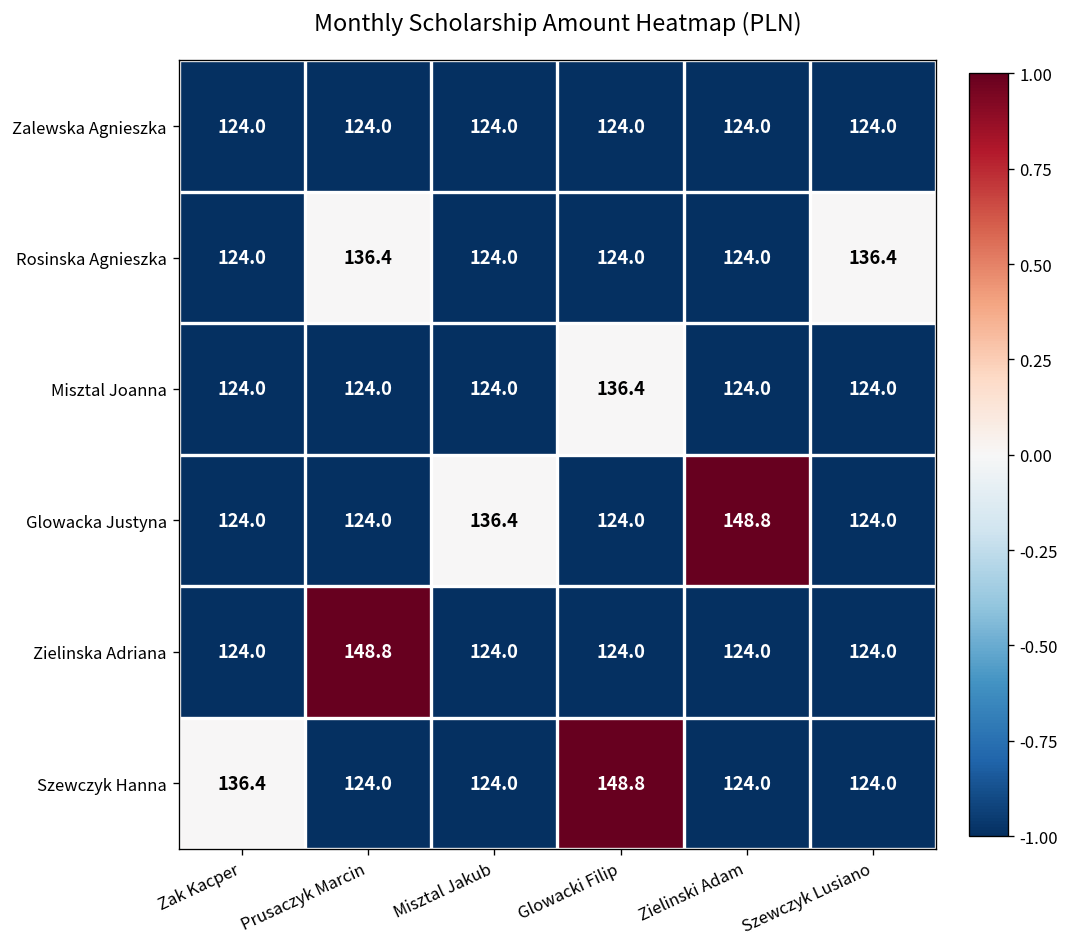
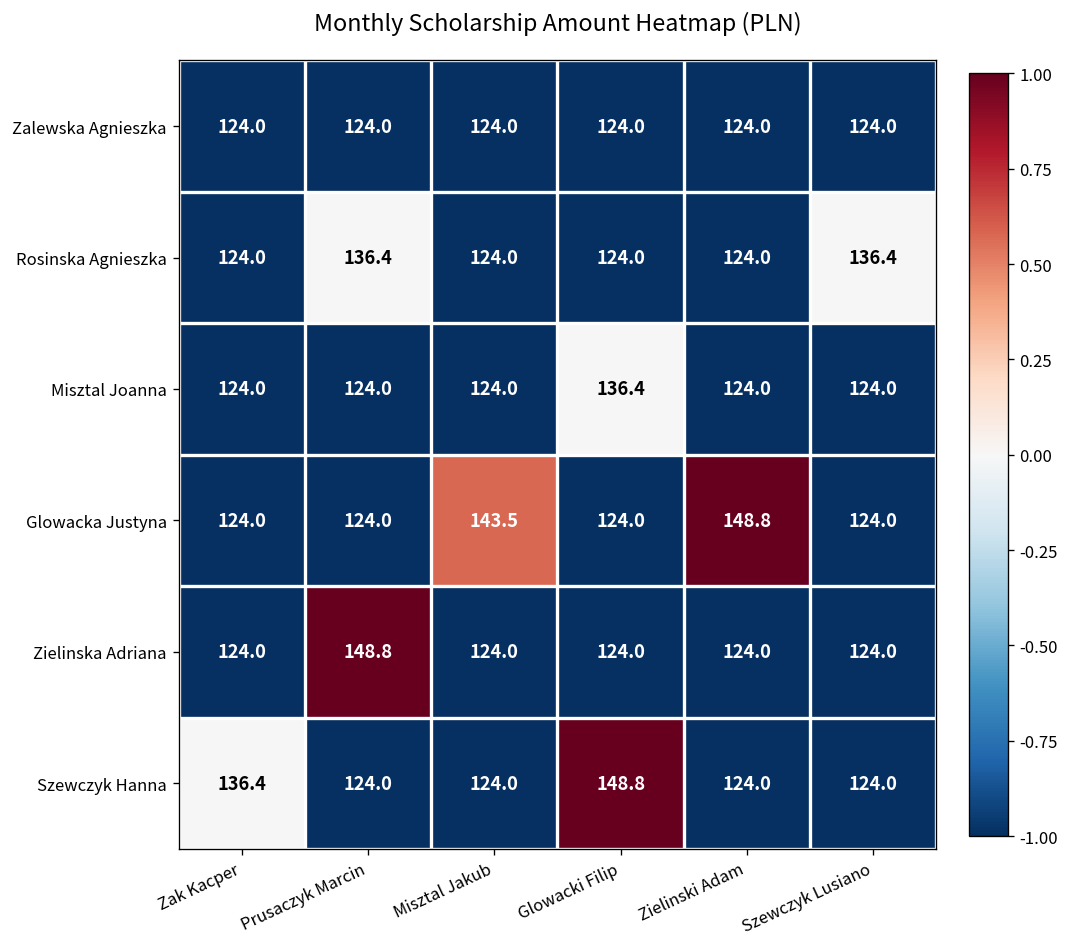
Glowacka Justyna, Misztal Jakub: 136.4 -> 143.5
